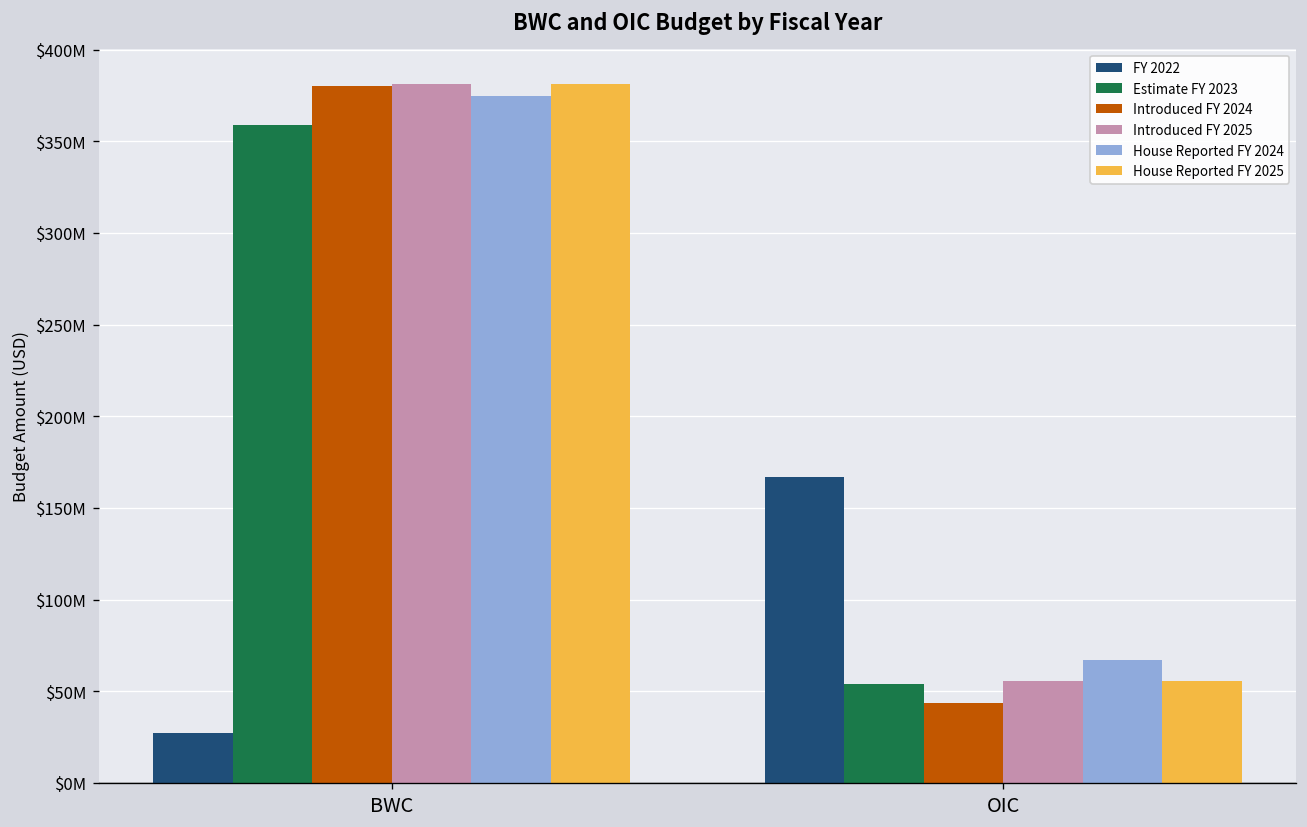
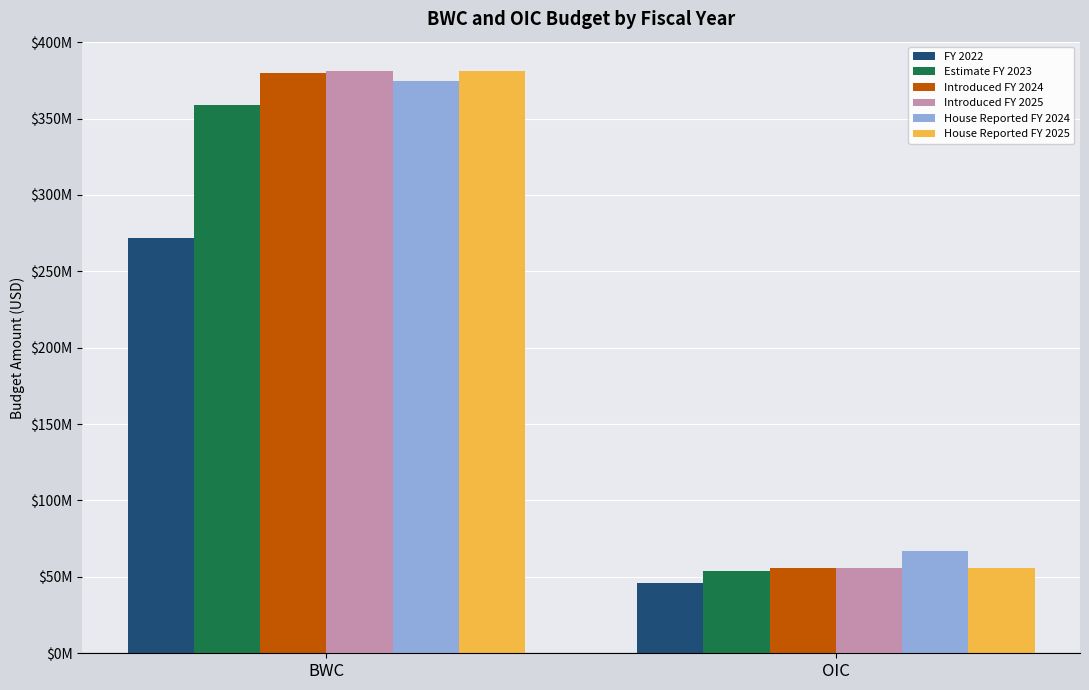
FY 2022, BWC: $27000000 -> $272000000
FY 2022, OIC: $167000000 -> $46000000
Introduced FY 2024, OIC: $44000000 -> $56000000
